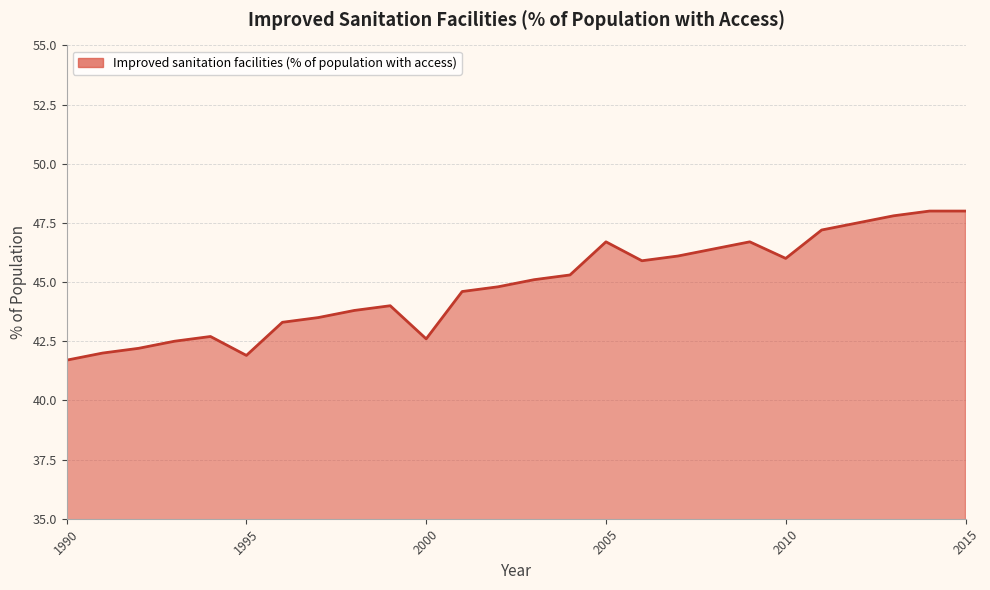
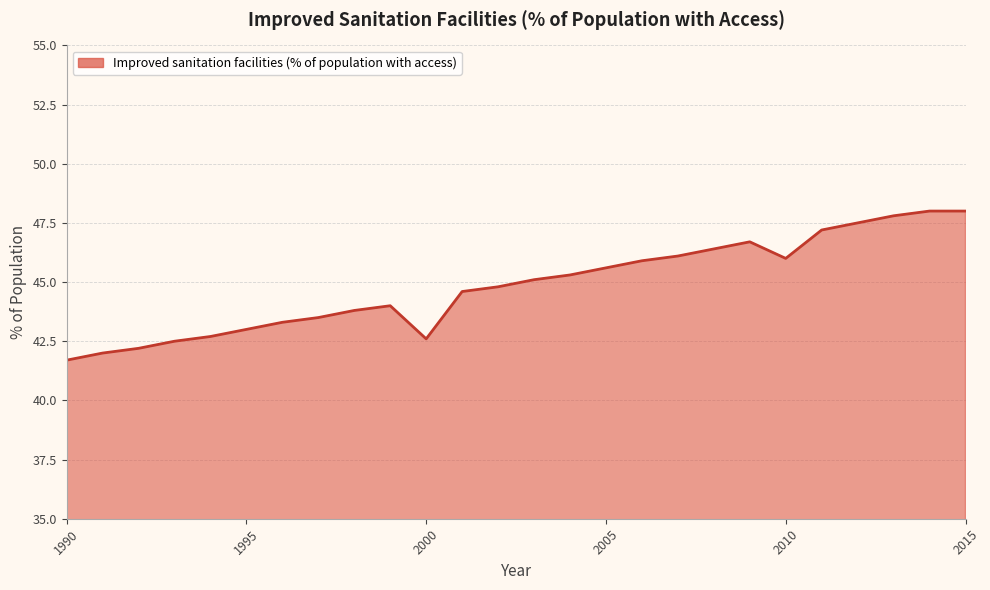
1995: 41.9 -> 43.0
2005: 46.7 -> 45.6
